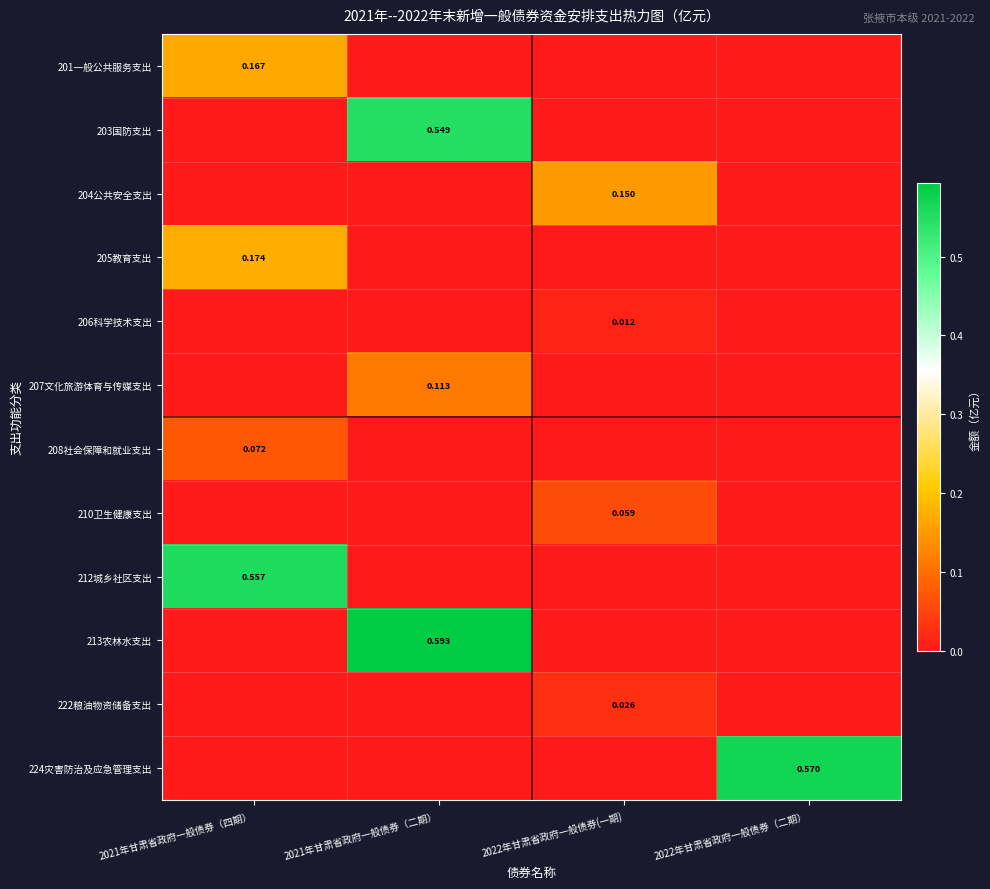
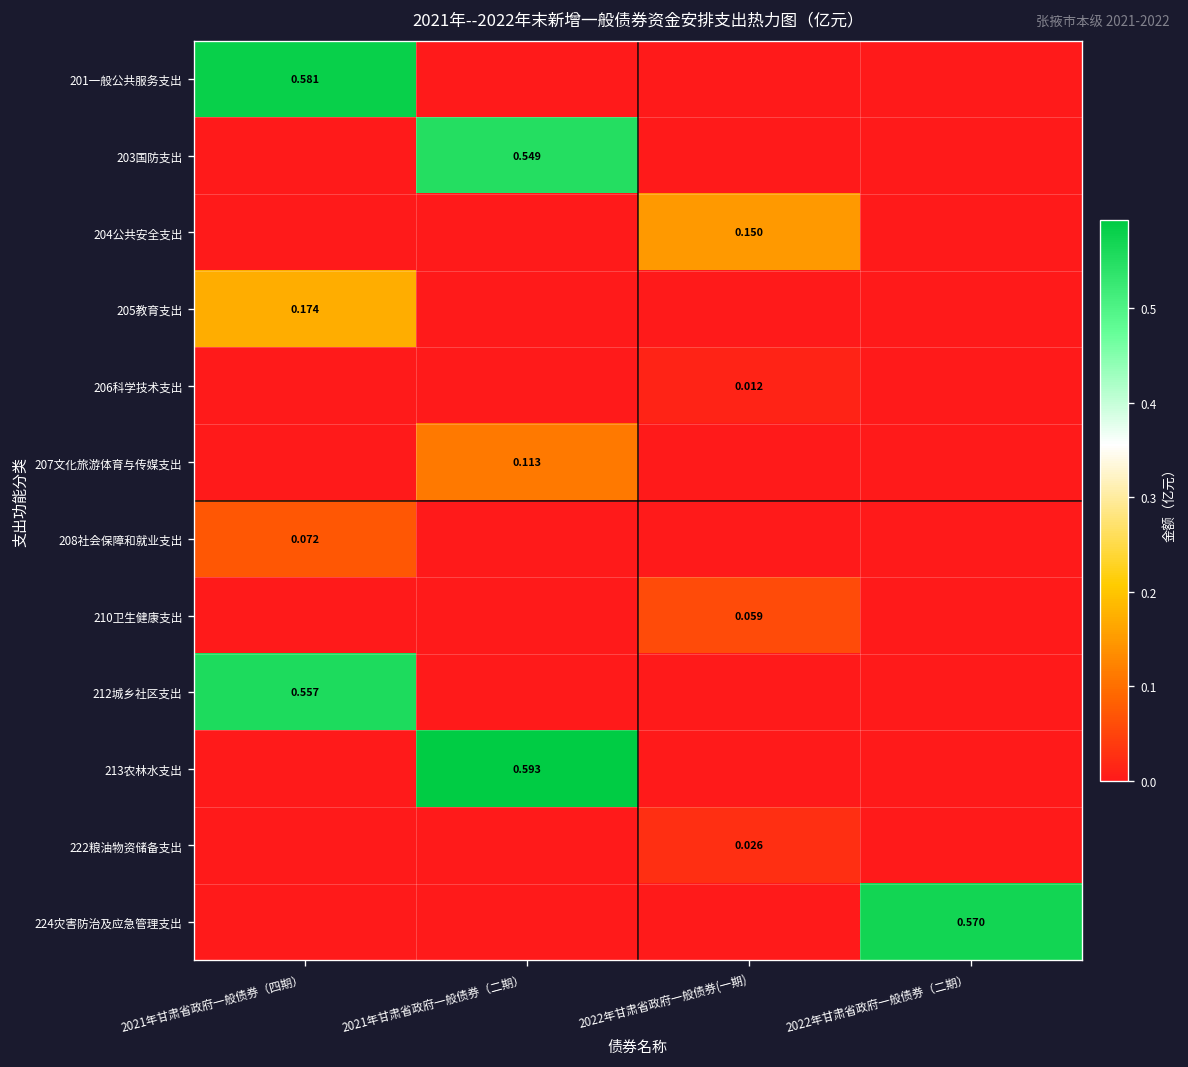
201一般公共服务支出, 2021年甘肃省政府一般债券（四期）: 0.167 -> 0.581
